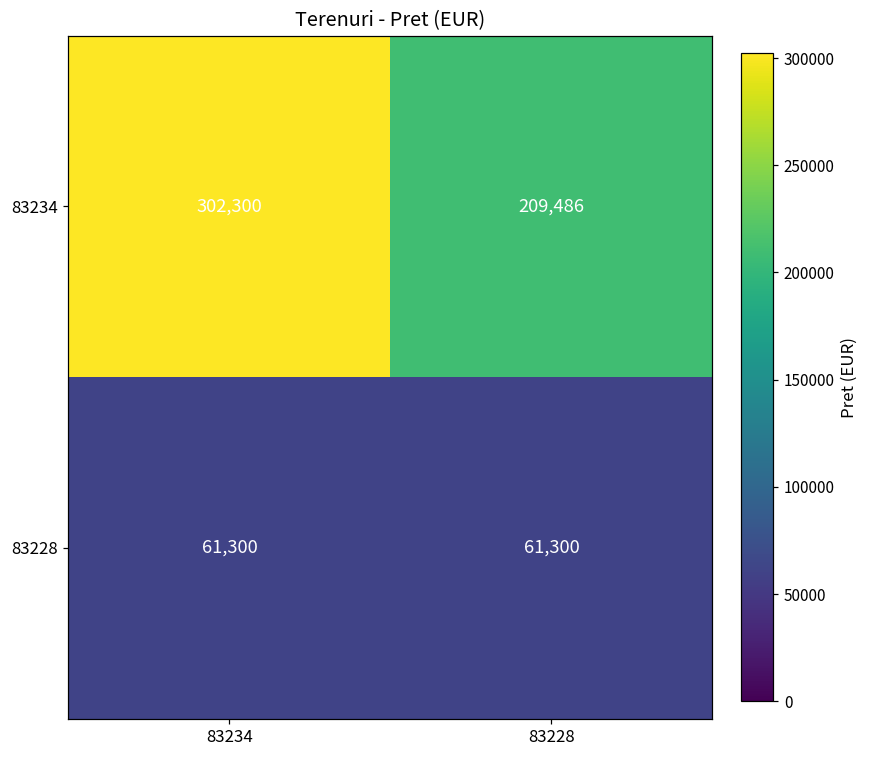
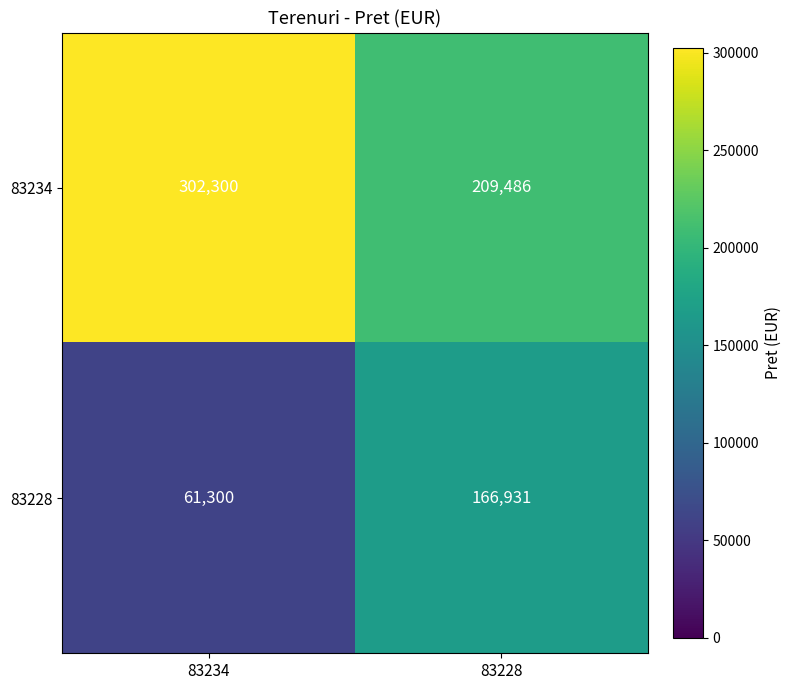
83228, 83228: 61,300 -> 166,931
